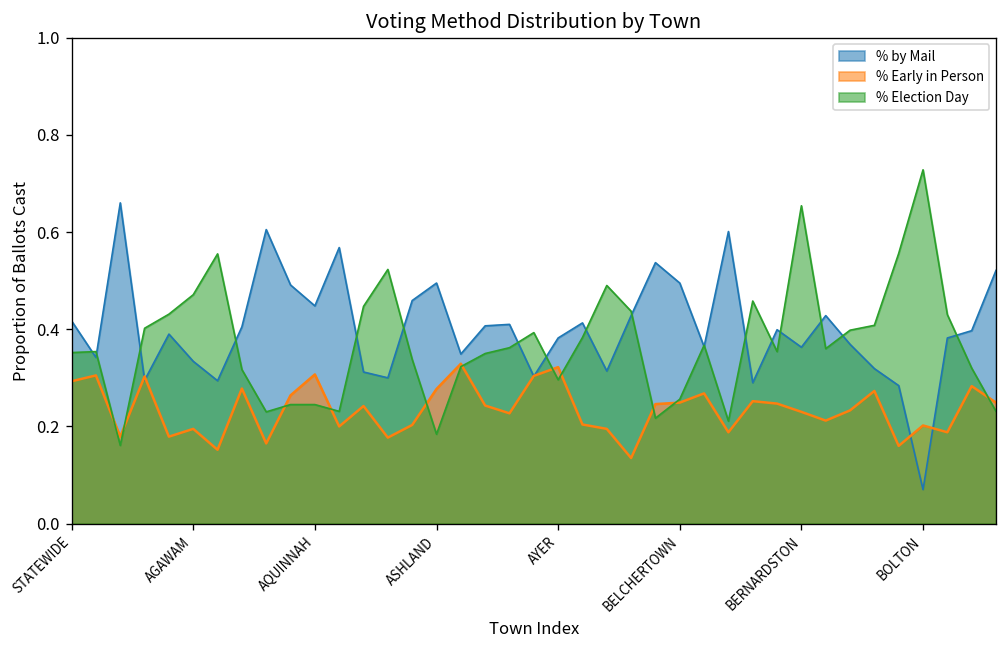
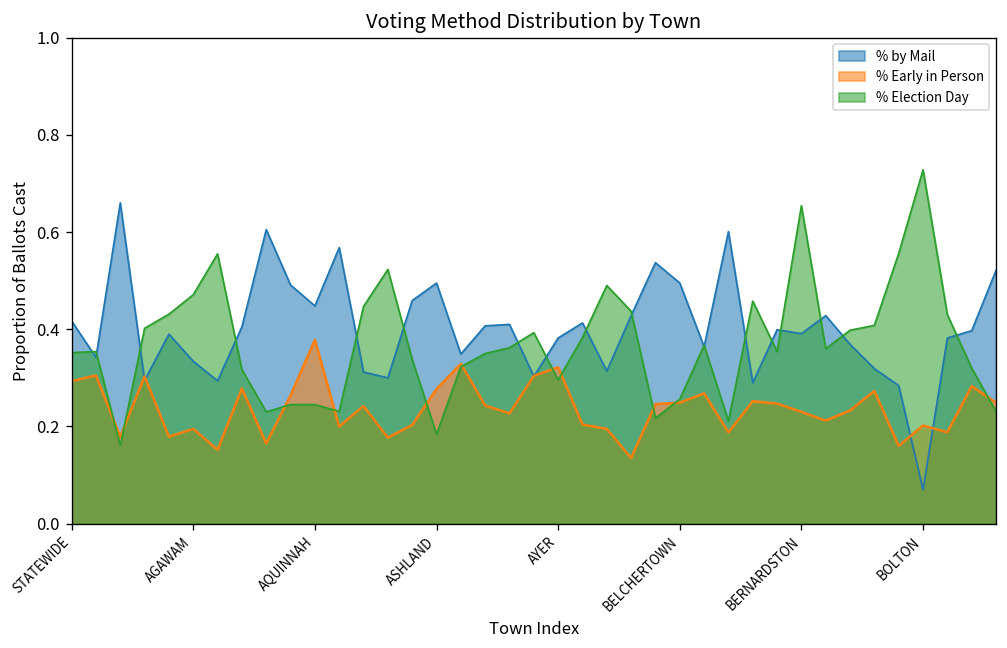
% Early in Person, AQUINNAH: 0.31 -> 0.38
% by Mail, BERNARDSTON: 0.36 -> 0.39
